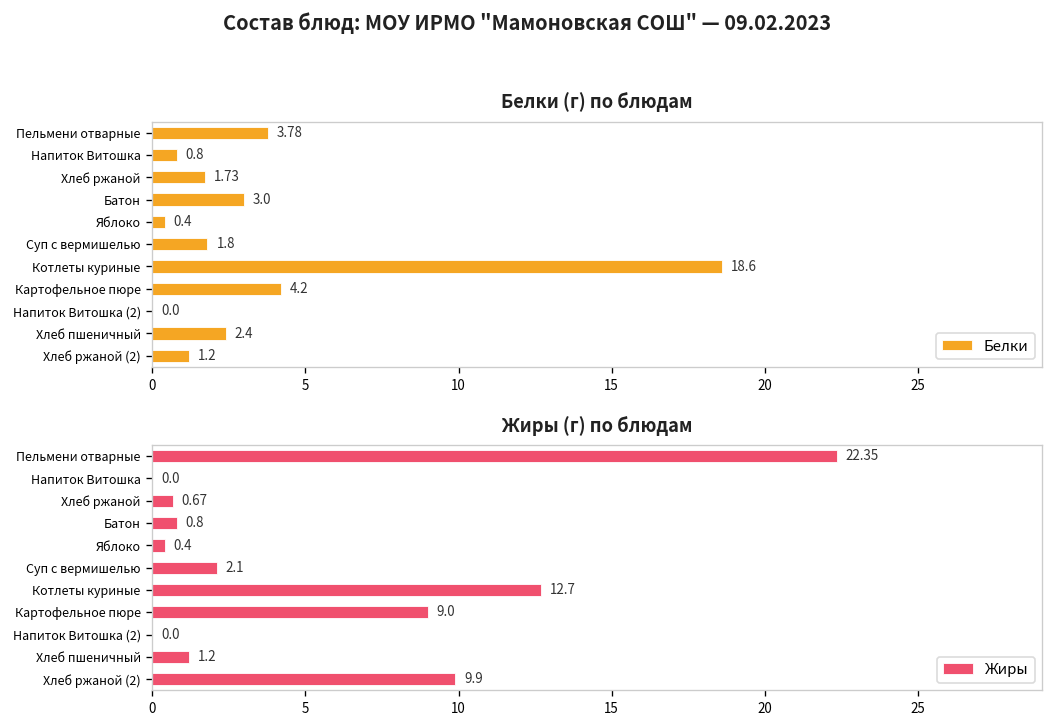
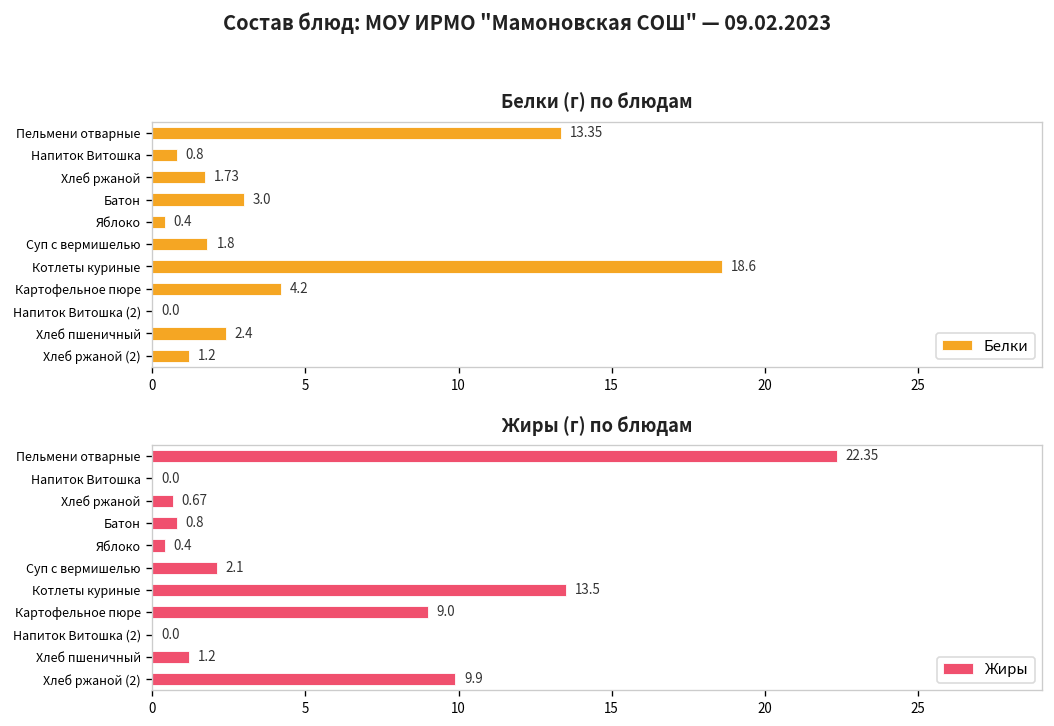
Белки (г) по блюдам, Пельмени отварные: 3.78 -> 13.35
Жиры (г) по блюдам, Котлеты куриные: 12.7 -> 13.5
